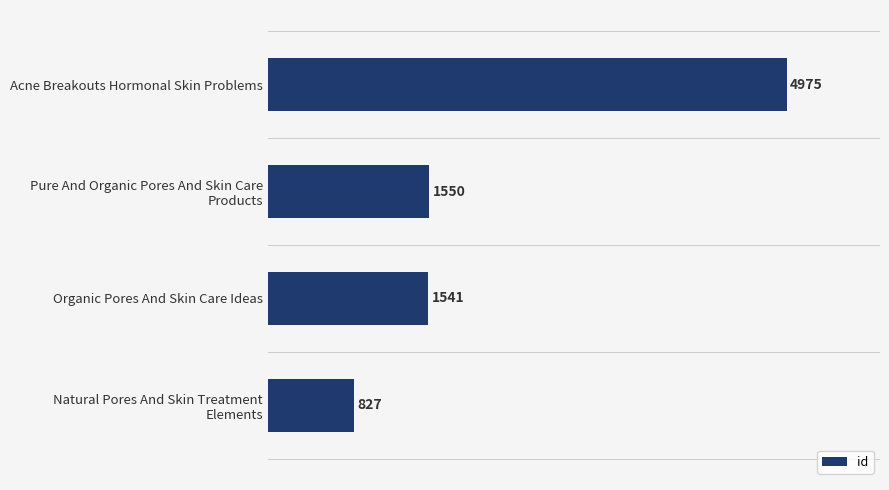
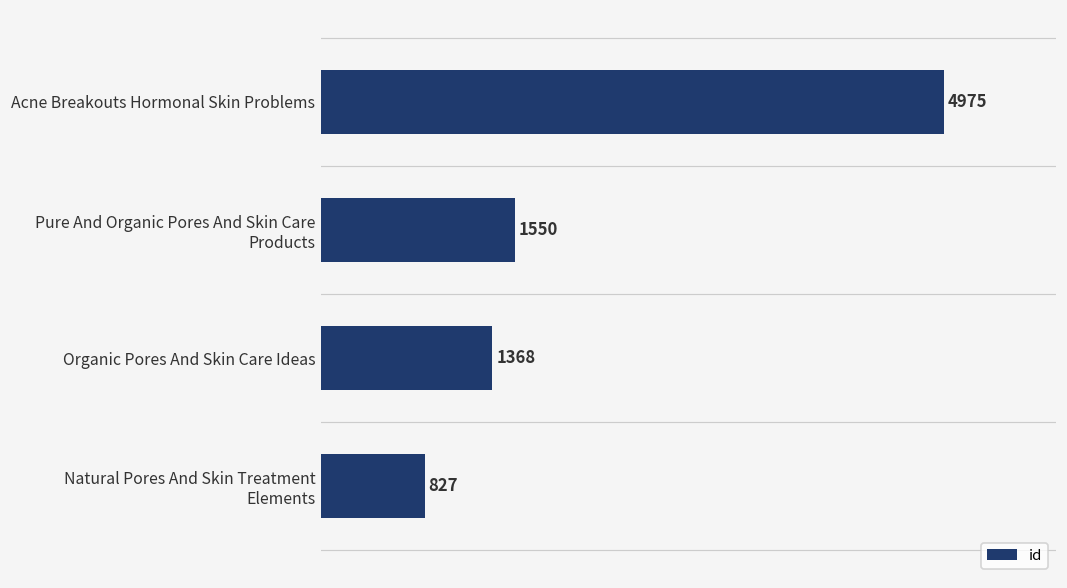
Organic Pores And Skin Care Ideas: 1541 -> 1368
